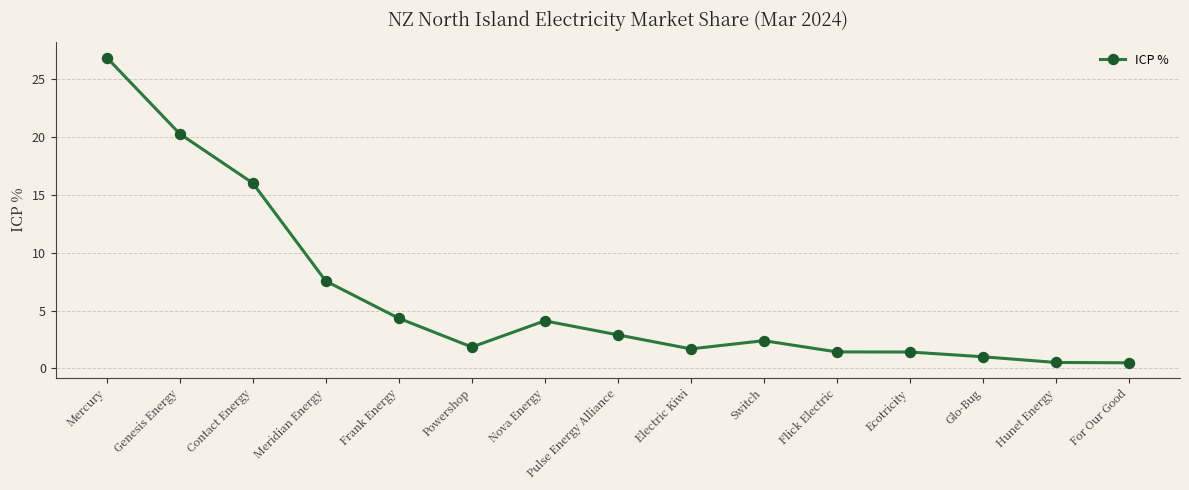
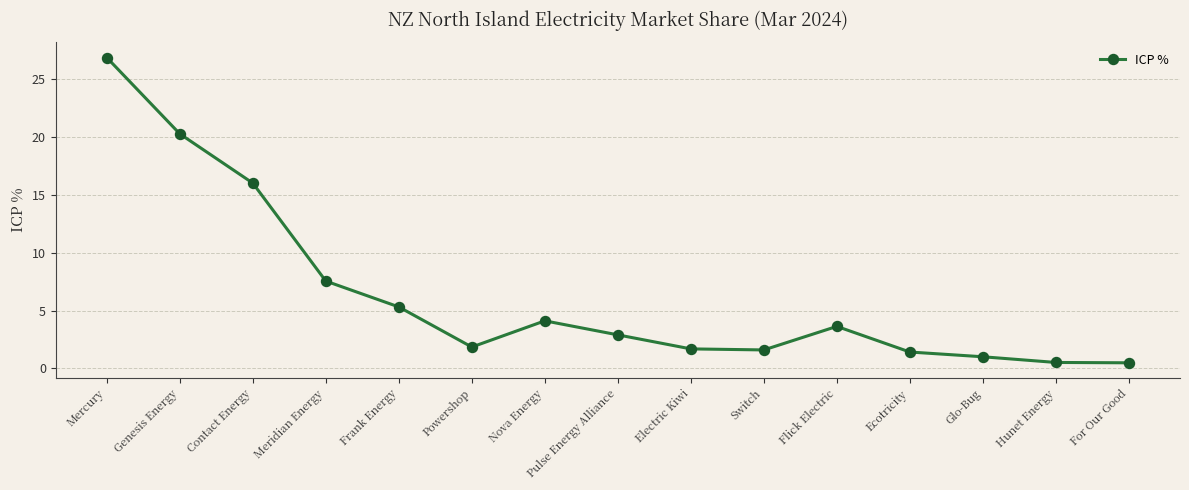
Frank Energy: 4.3 -> 5.3
Switch: 2.4 -> 1.6
Flick Electric: 1.4 -> 3.6
